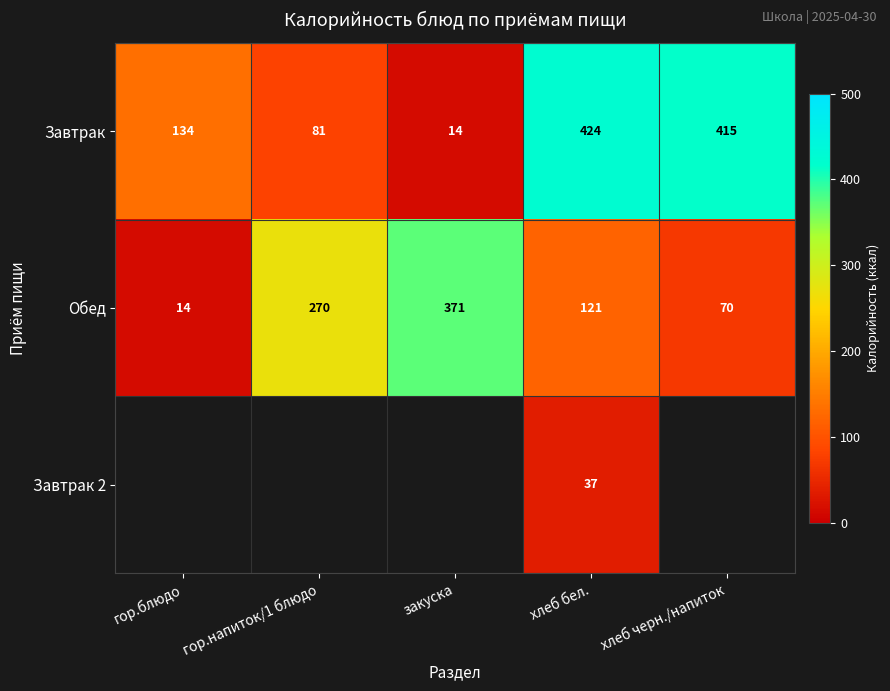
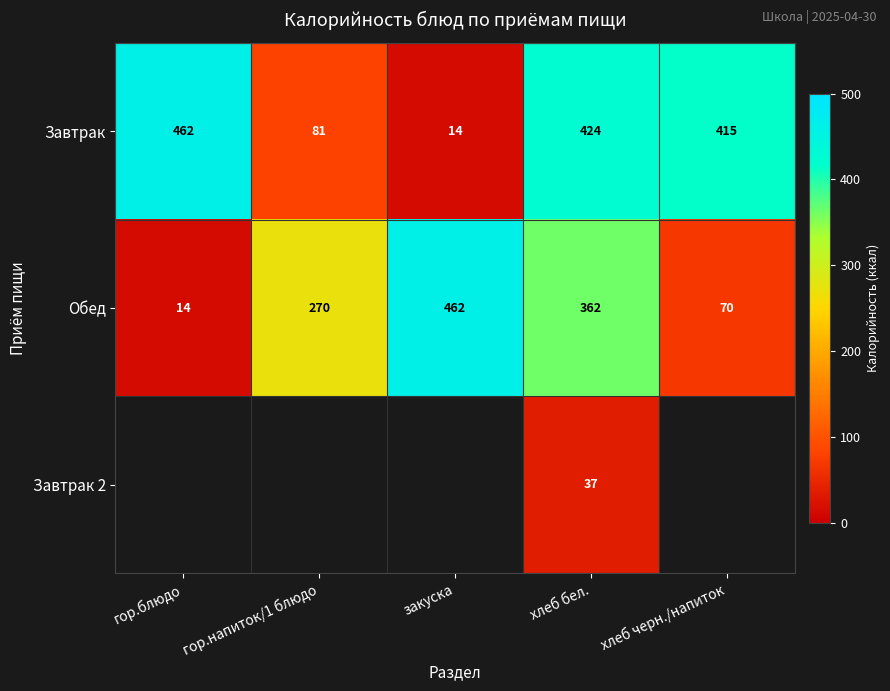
Завтрак, гор.блюдо: 134 -> 462
Обед, закуска: 371 -> 462
Обед, хлеб бел.: 121 -> 362
